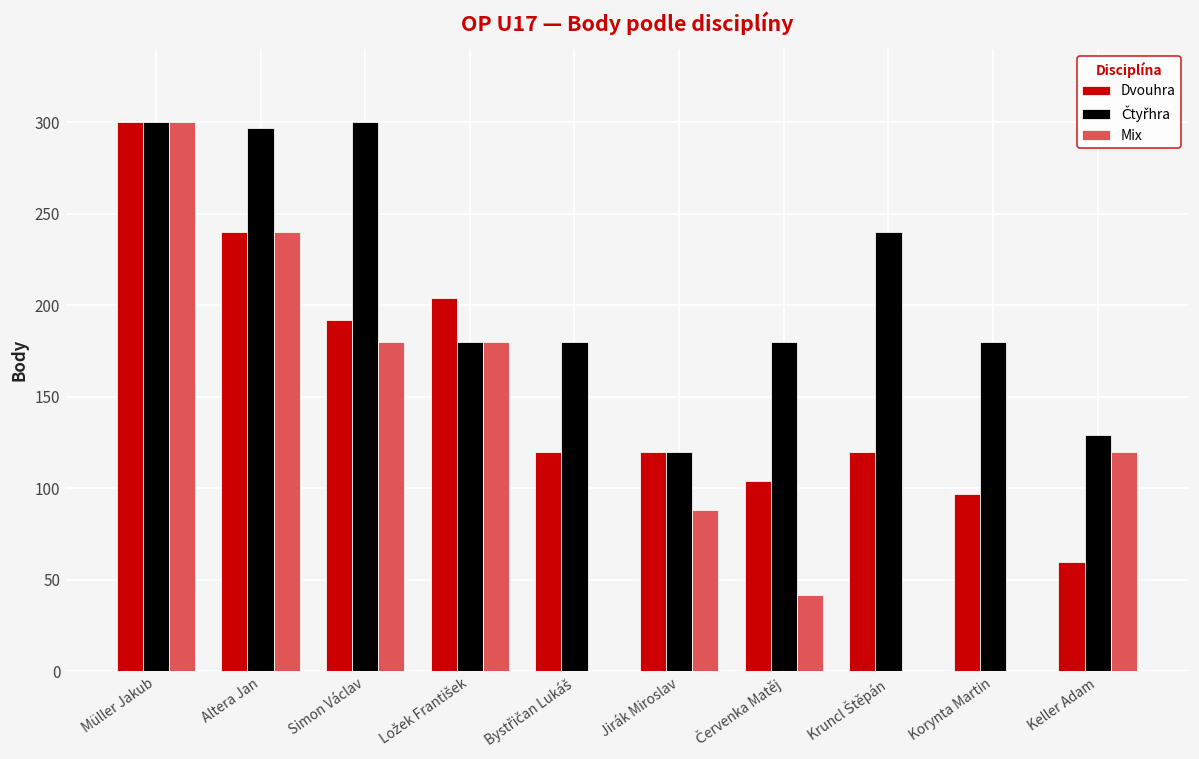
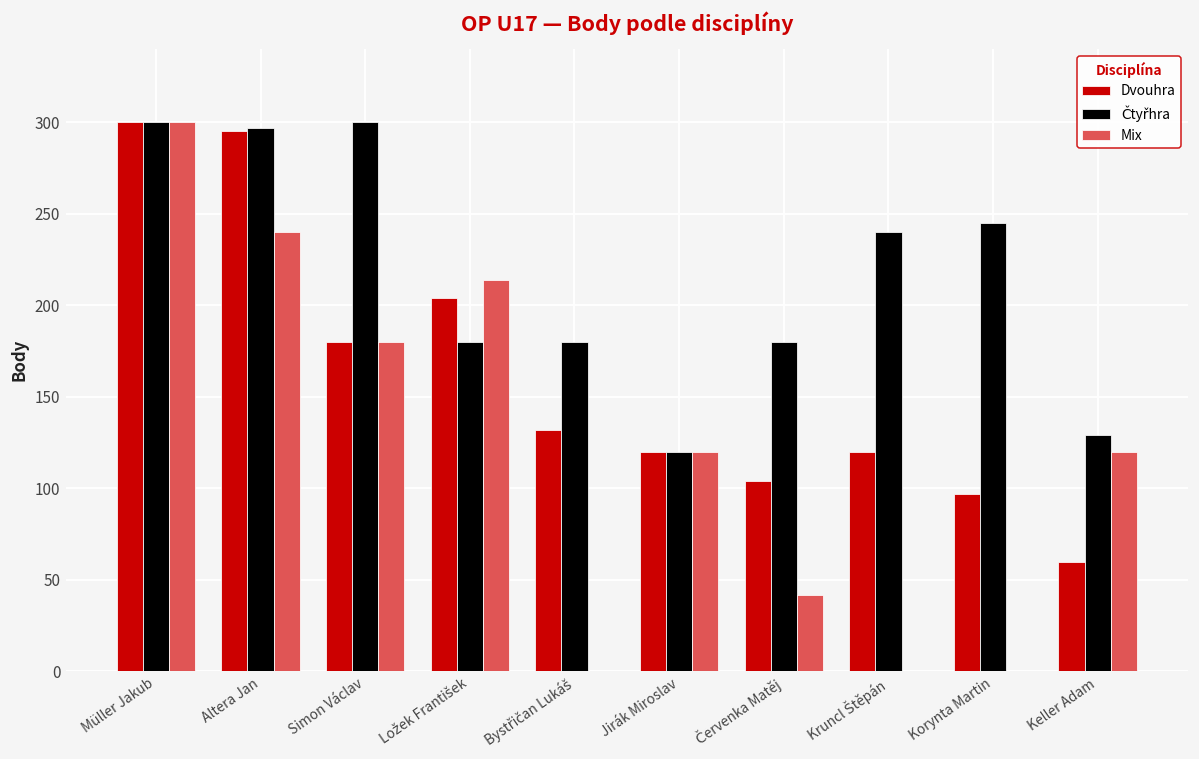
Dvouhra, Altera Jan: 240 -> 295
Dvouhra, Simon Václav: 192 -> 180
Mix, Ložek František: 180 -> 214
Dvouhra, Bystřičan Lukáš: 120 -> 132
Mix, Jirák Miroslav: 88 -> 120
Čtyřhra, Korynta Martin: 180 -> 245
